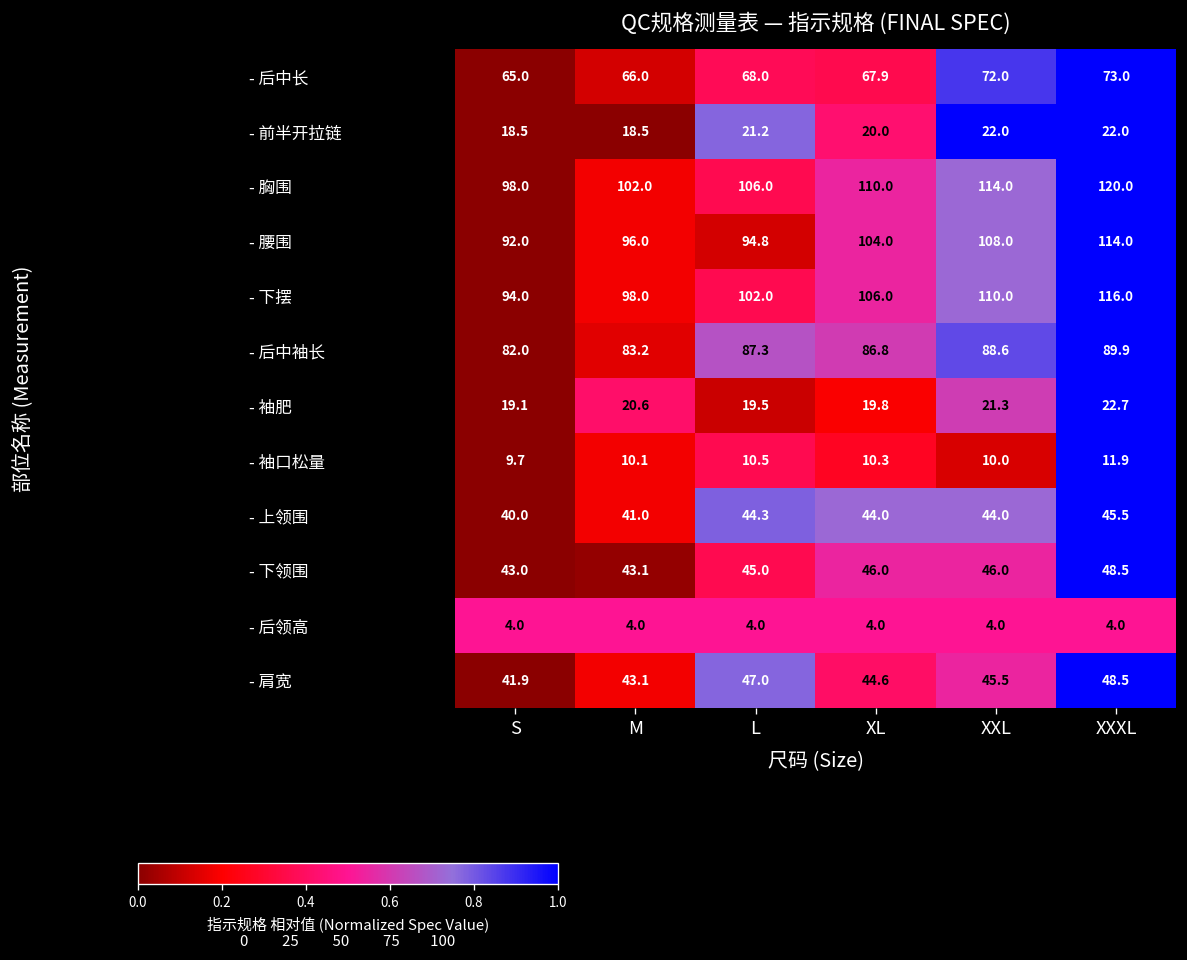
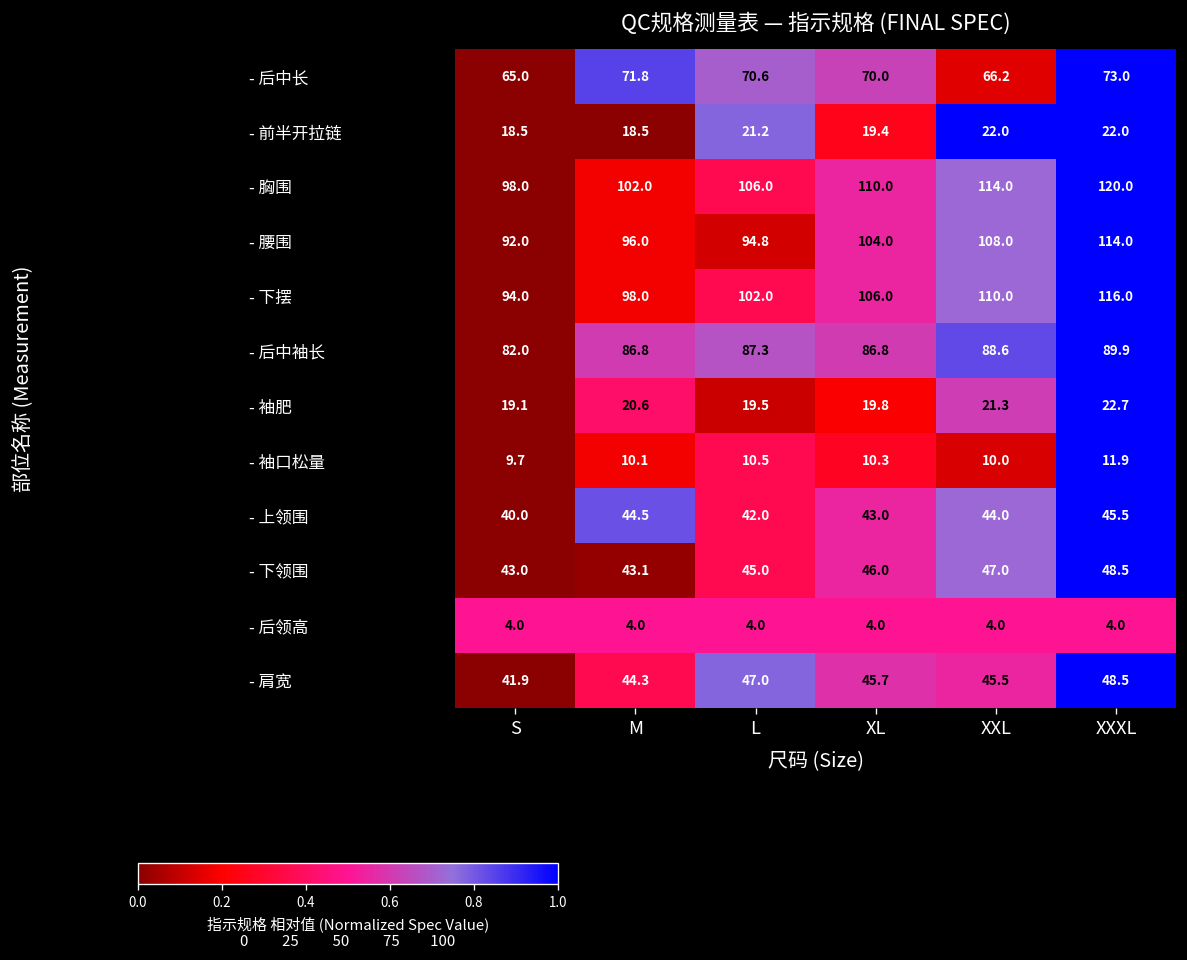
- 后中长, M: 66.0 -> 71.8
- 后中长, L: 68.0 -> 70.6
- 后中长, XL: 67.9 -> 70.0
- 后中长, XXL: 72.0 -> 66.2
- 前半开拉链, XL: 20.0 -> 19.4
- 后中袖长, M: 83.2 -> 86.8
- 上领围, M: 41.0 -> 44.5
- 上领围, L: 44.3 -> 42.0
- 上领围, XL: 44.0 -> 43.0
- 下领围, XXL: 46.0 -> 47.0
- 肩宽, M: 43.1 -> 44.3
- 肩宽, XL: 44.6 -> 45.7
